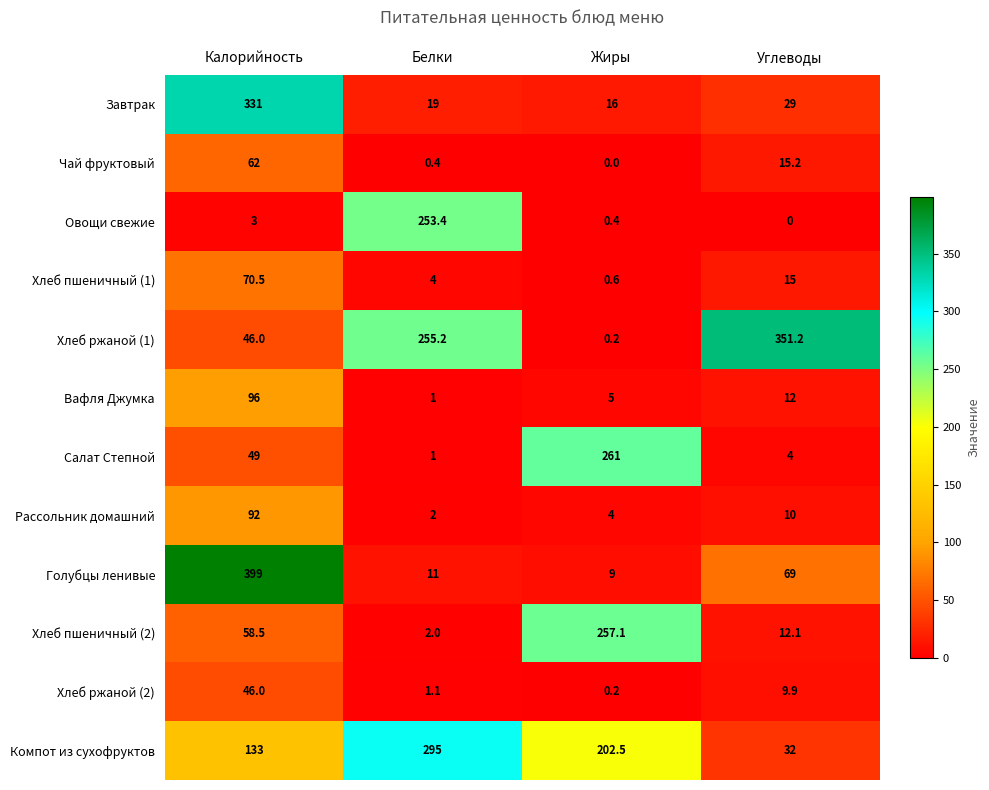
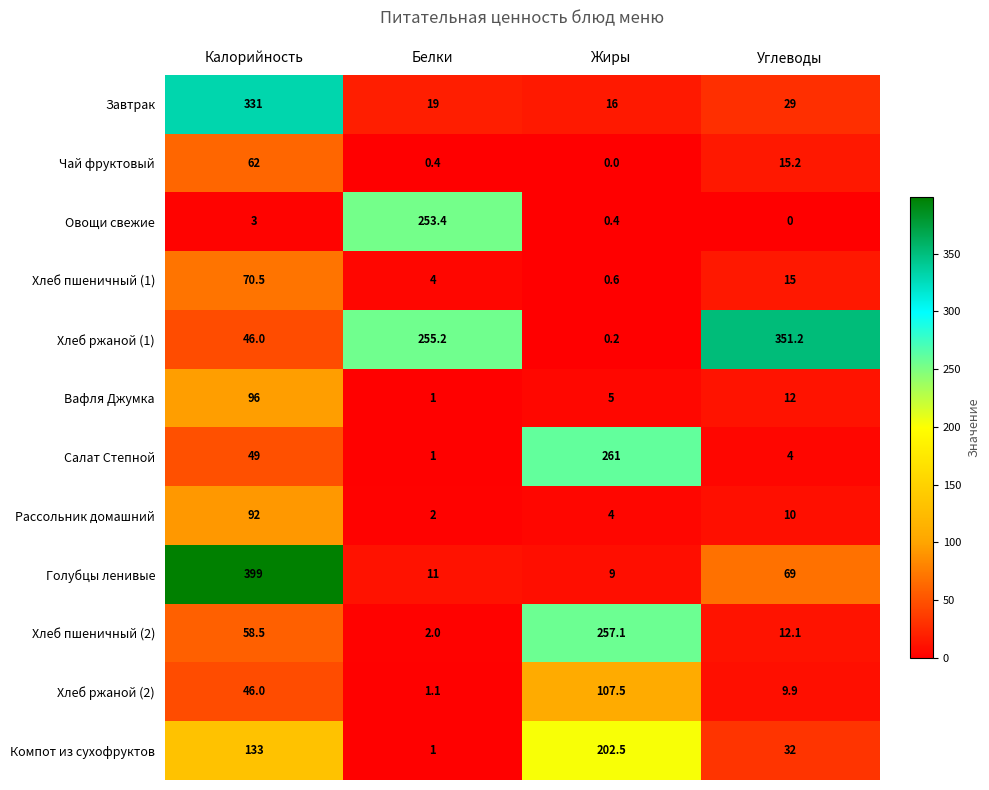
Хлеб ржаной (2), Жиры: 0.2 -> 107.5
Компот из сухофруктов, Белки: 295 -> 1
